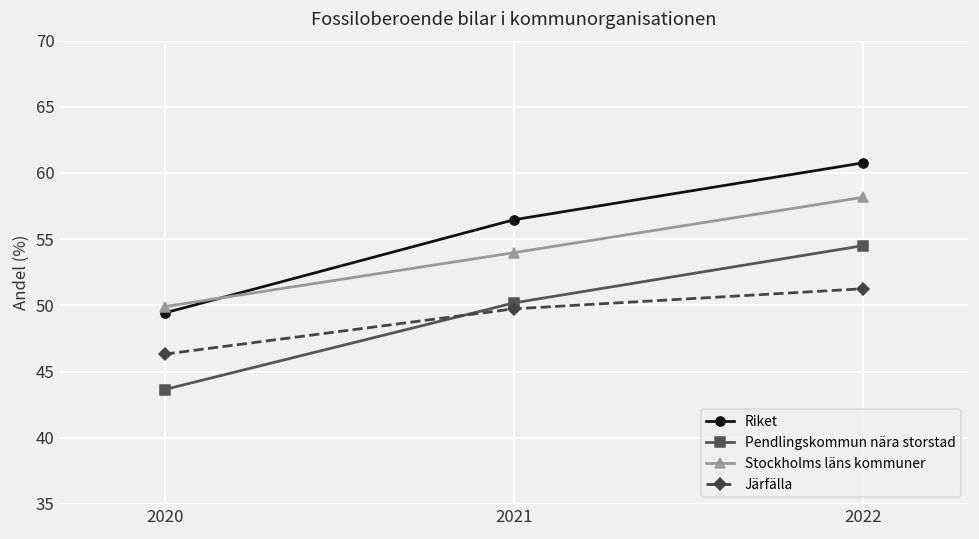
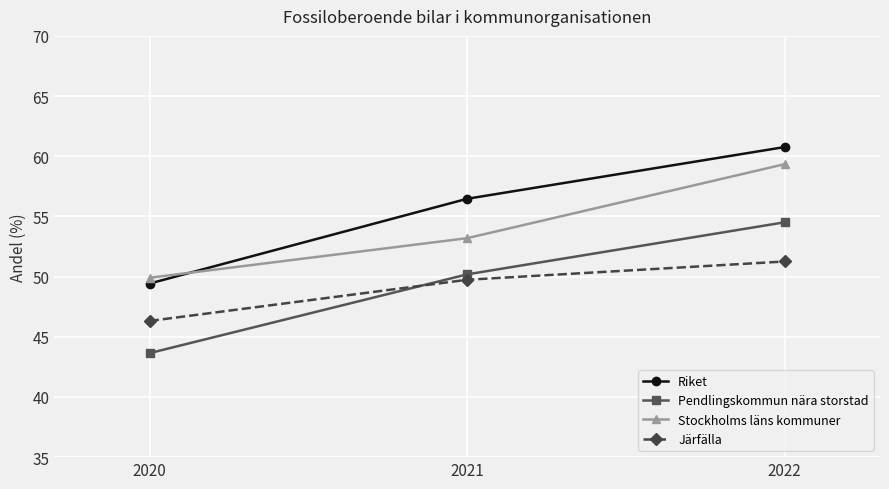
Stockholms läns kommuner, 2021: 54.0 -> 53.2
Stockholms läns kommuner, 2022: 58.2 -> 59.3
